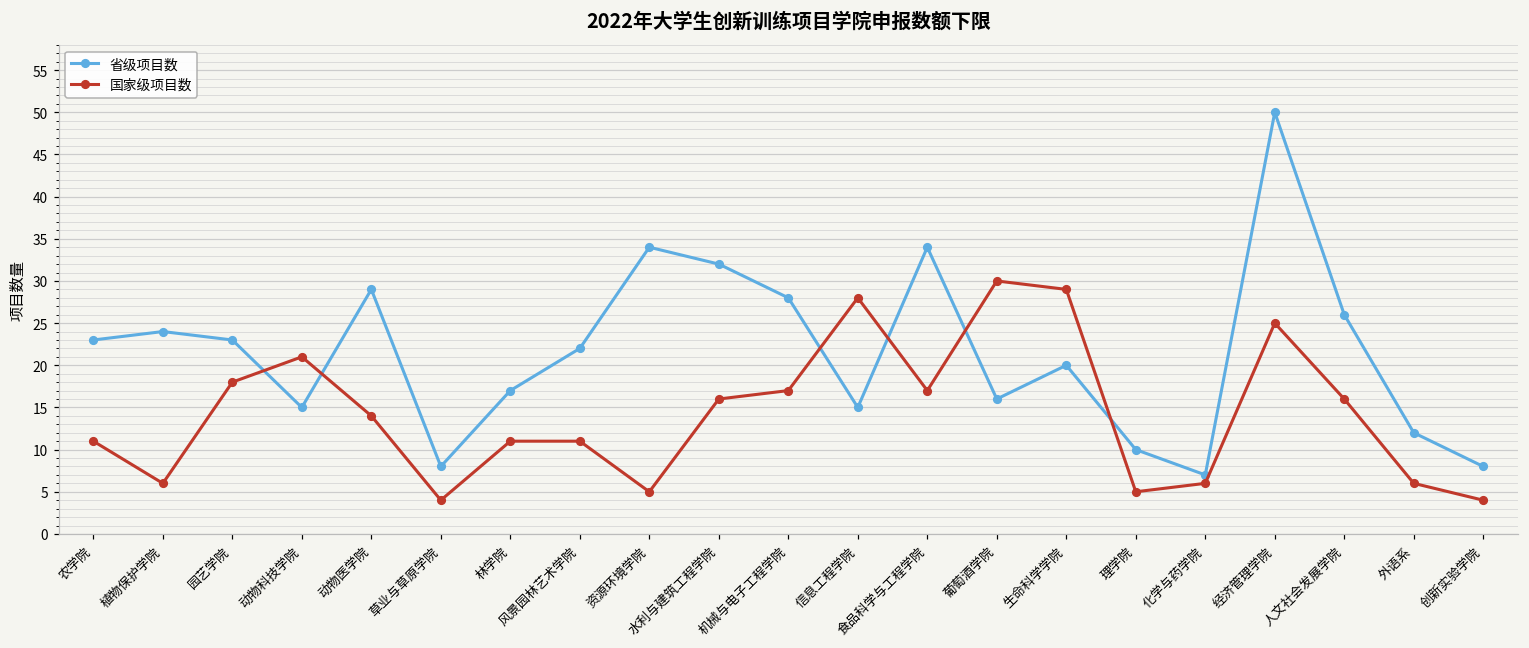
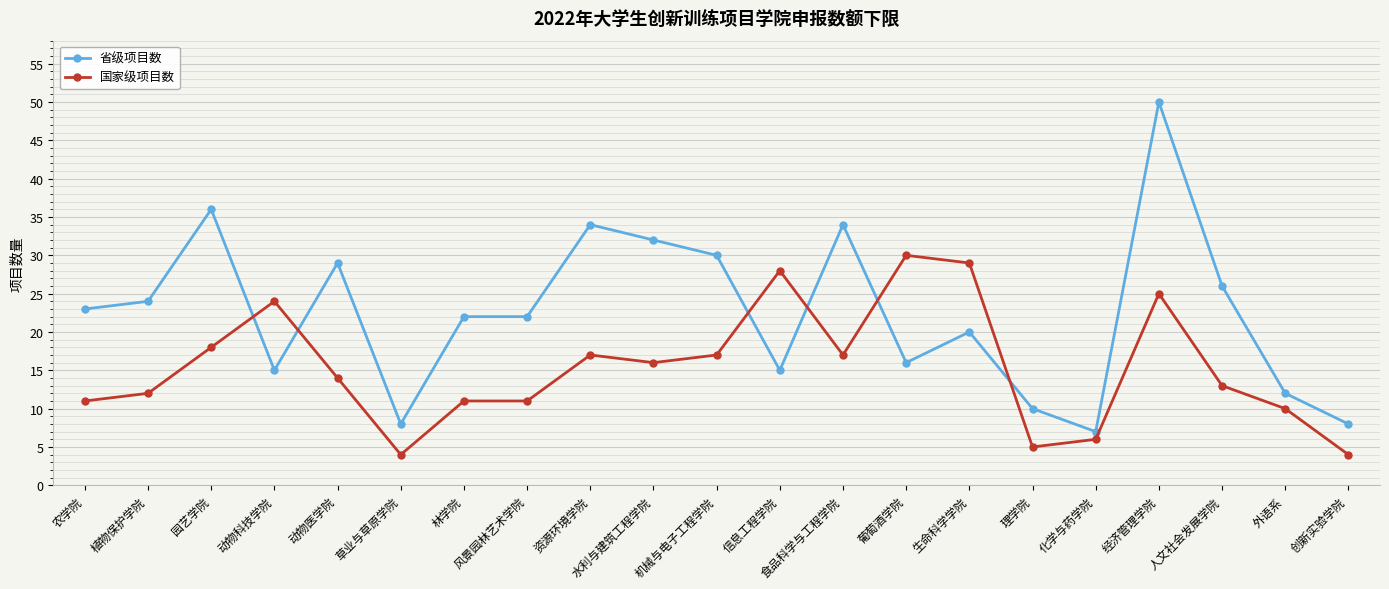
国家级项目数, 植物保护学院: 6 -> 12
省级项目数, 园艺学院: 23 -> 36
国家级项目数, 动物科技学院: 21 -> 24
省级项目数, 林学院: 17 -> 22
国家级项目数, 资源环境学院: 5 -> 17
省级项目数, 机械与电子工程学院: 28 -> 30
国家级项目数, 人文社会发展学院: 16 -> 13
国家级项目数, 外语系: 6 -> 10
